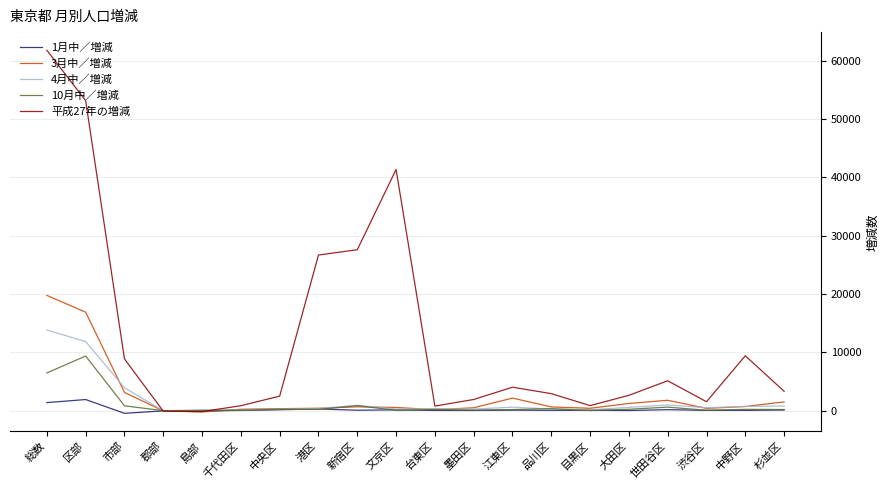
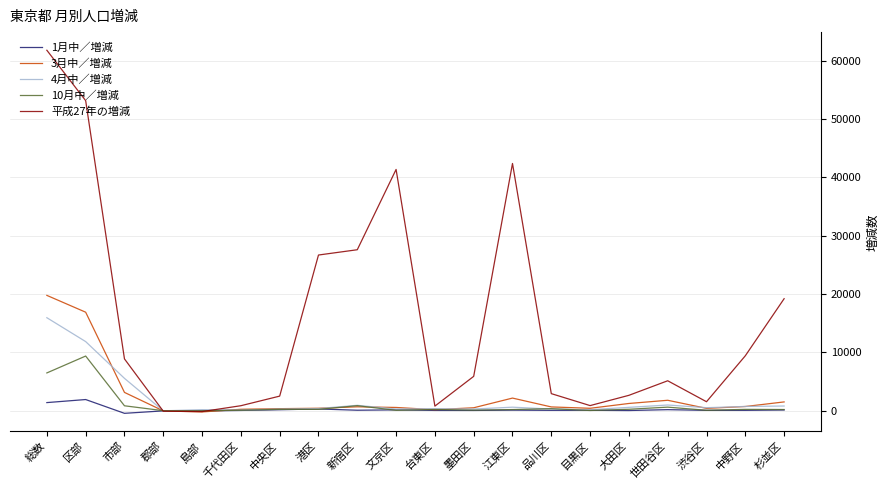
4月中／増減, 総数: 14000 -> 16000
4月中／増減, 市部: 4000 -> 6000
平成27年の増減, 墨田区: 2000 -> 6000
平成27年の増減, 江東区: 4000 -> 42000
平成27年の増減, 杉並区: 3000 -> 19000
